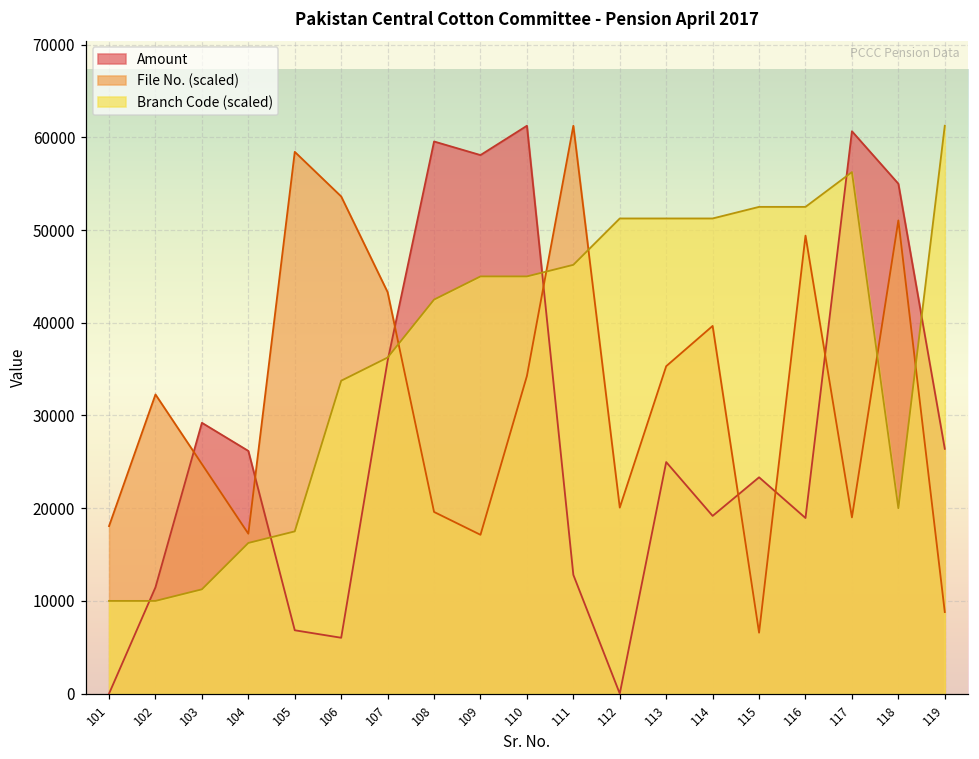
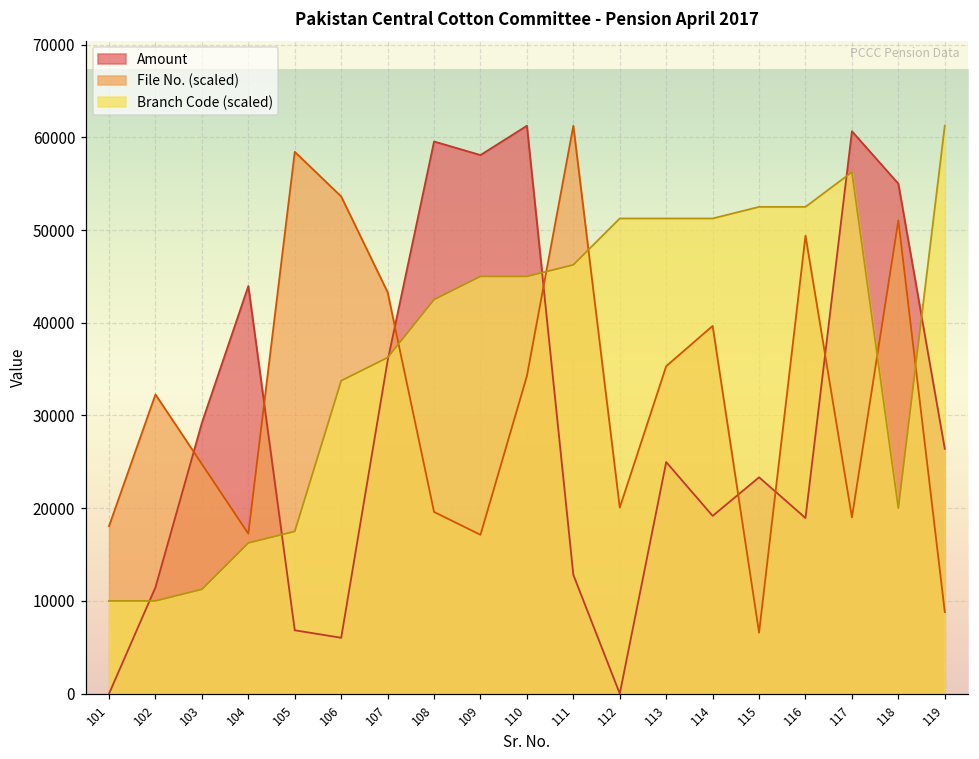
Amount, 104: 26000 -> 44000
